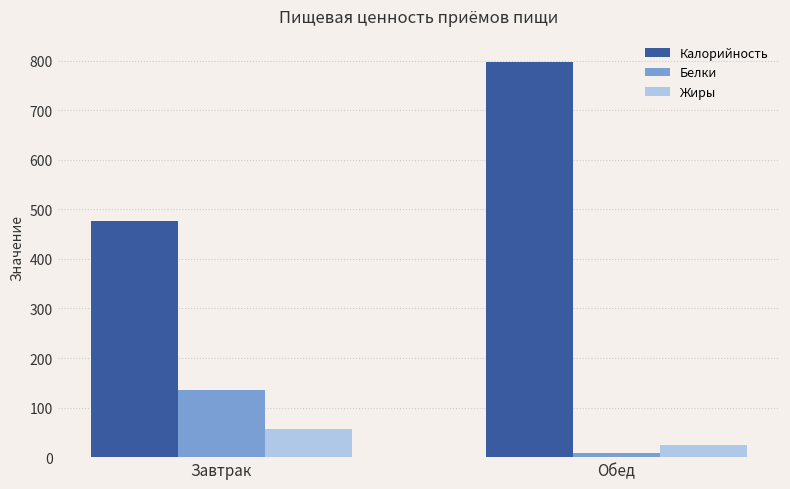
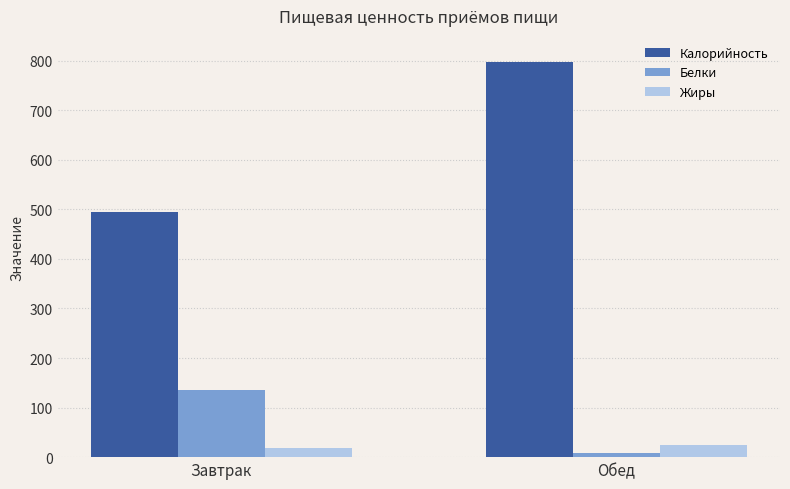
Калорийность, Завтрак: 480 -> 500
Жиры, Завтрак: 60 -> 20
